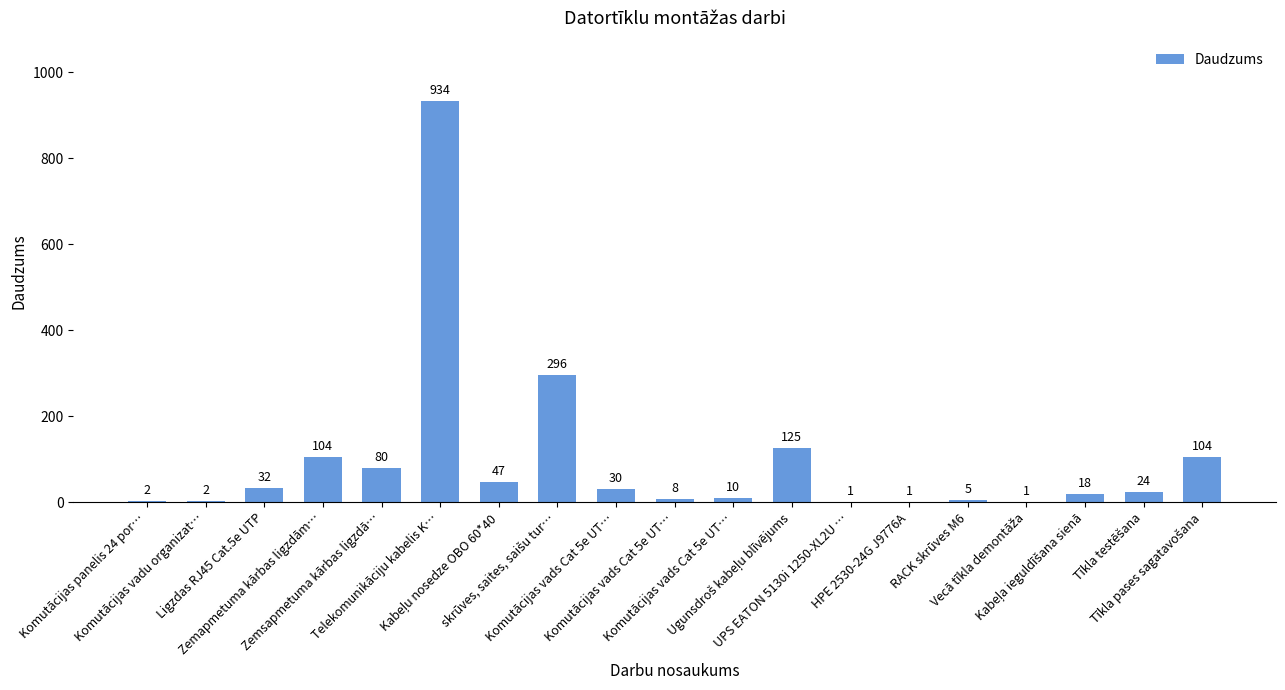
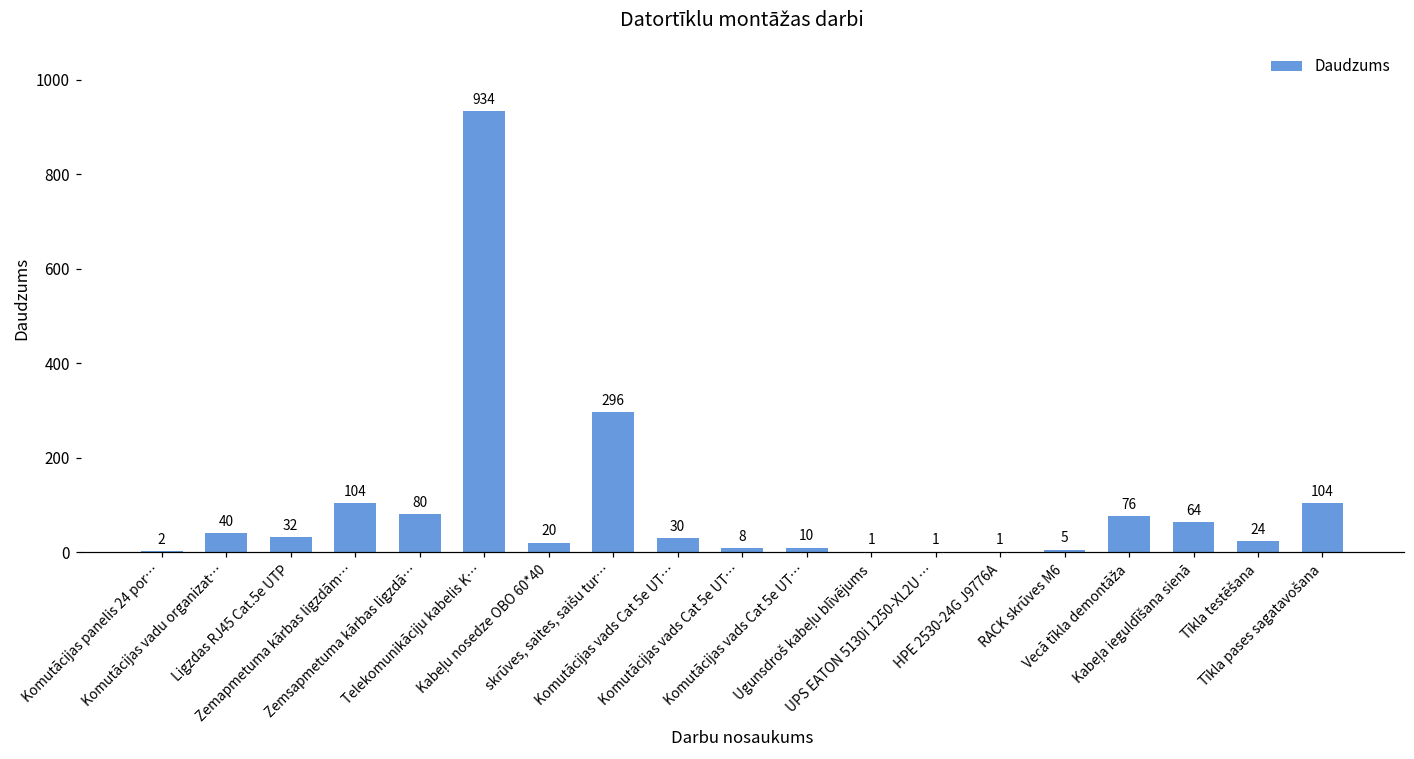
Komutācijas vadu organizat…: 2 -> 40
Kabeļu nosedze OBO 60*40: 47 -> 20
Ugunsdroš kabeļu blīvējums: 125 -> 1
Vecā tīkla demontāža: 1 -> 76
Kabeļa ieguldīšana sienā: 18 -> 64
